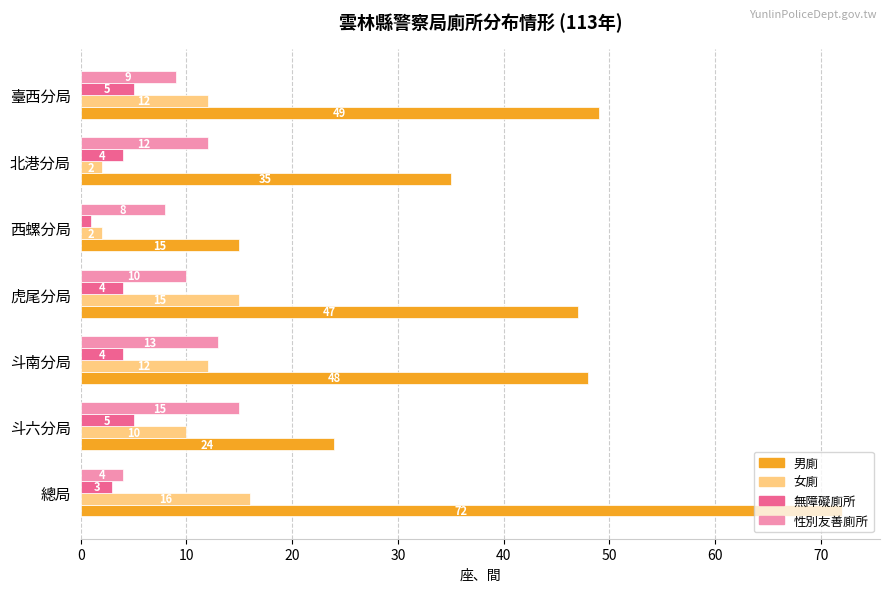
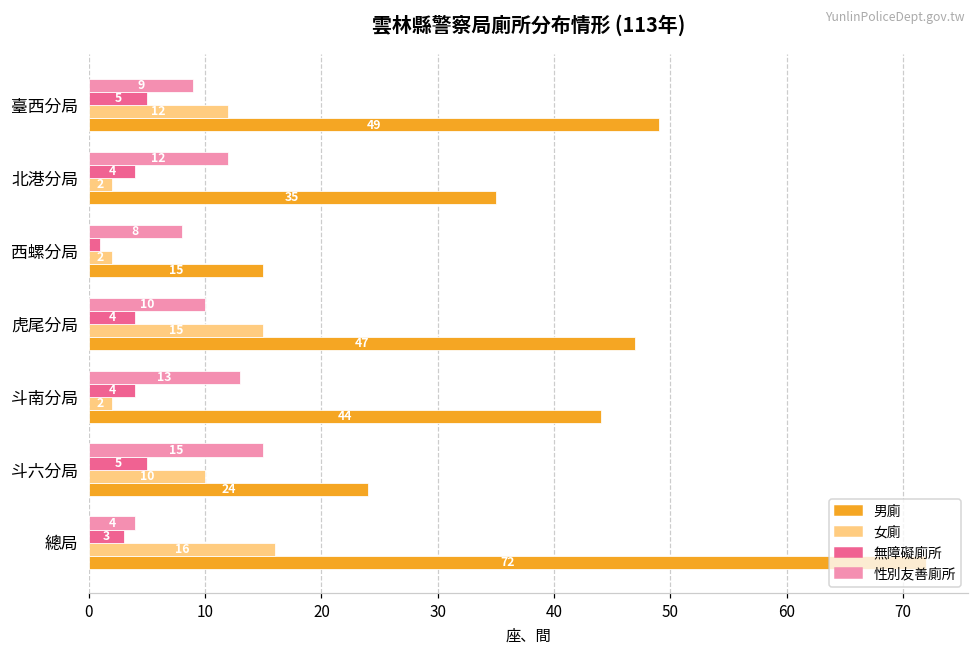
女廁, 斗南分局: 12 -> 2
男廁, 斗南分局: 48 -> 44
